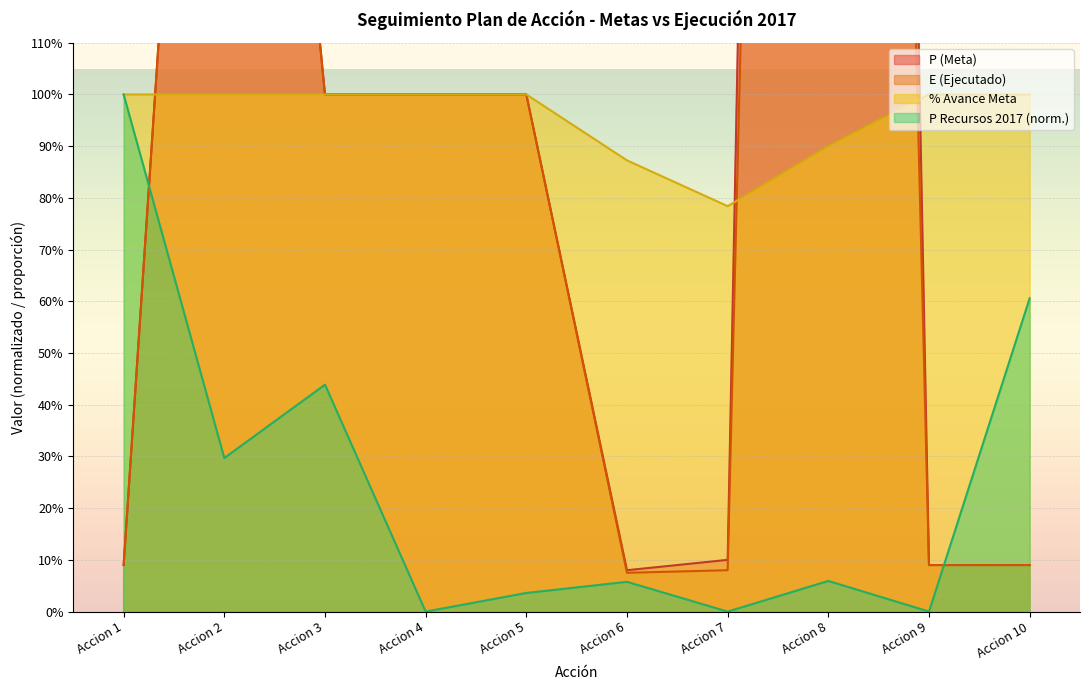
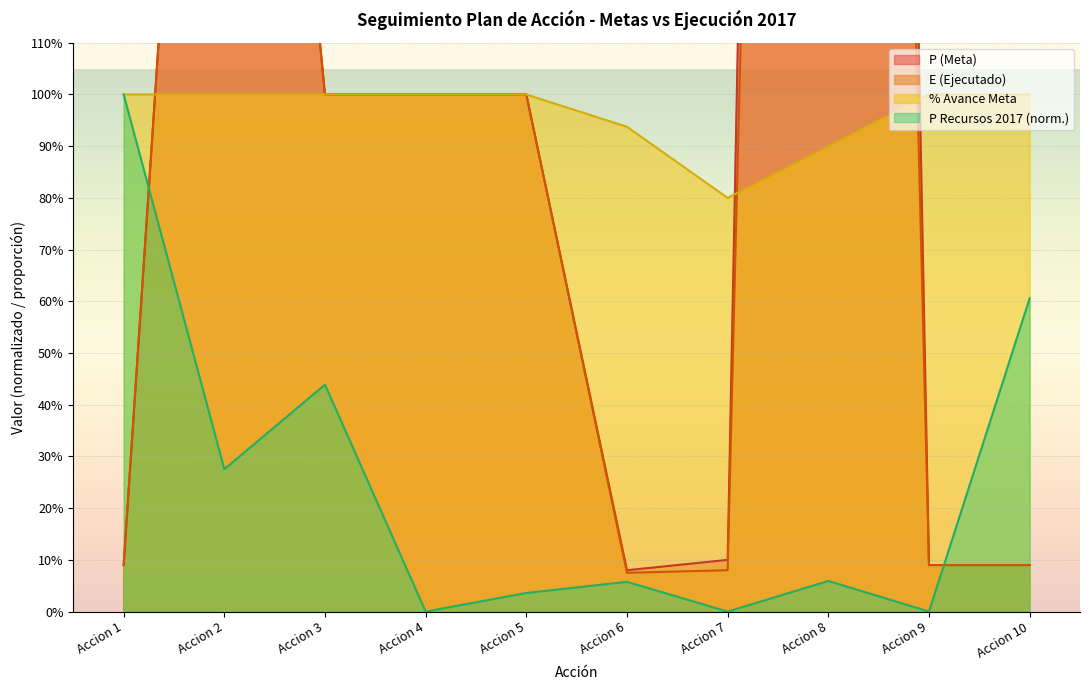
P Recursos 2017 (norm.), Accion 2: 30% -> 28%
% Avance Meta, Accion 6: 87% -> 94%
% Avance Meta, Accion 7: 78% -> 80%
